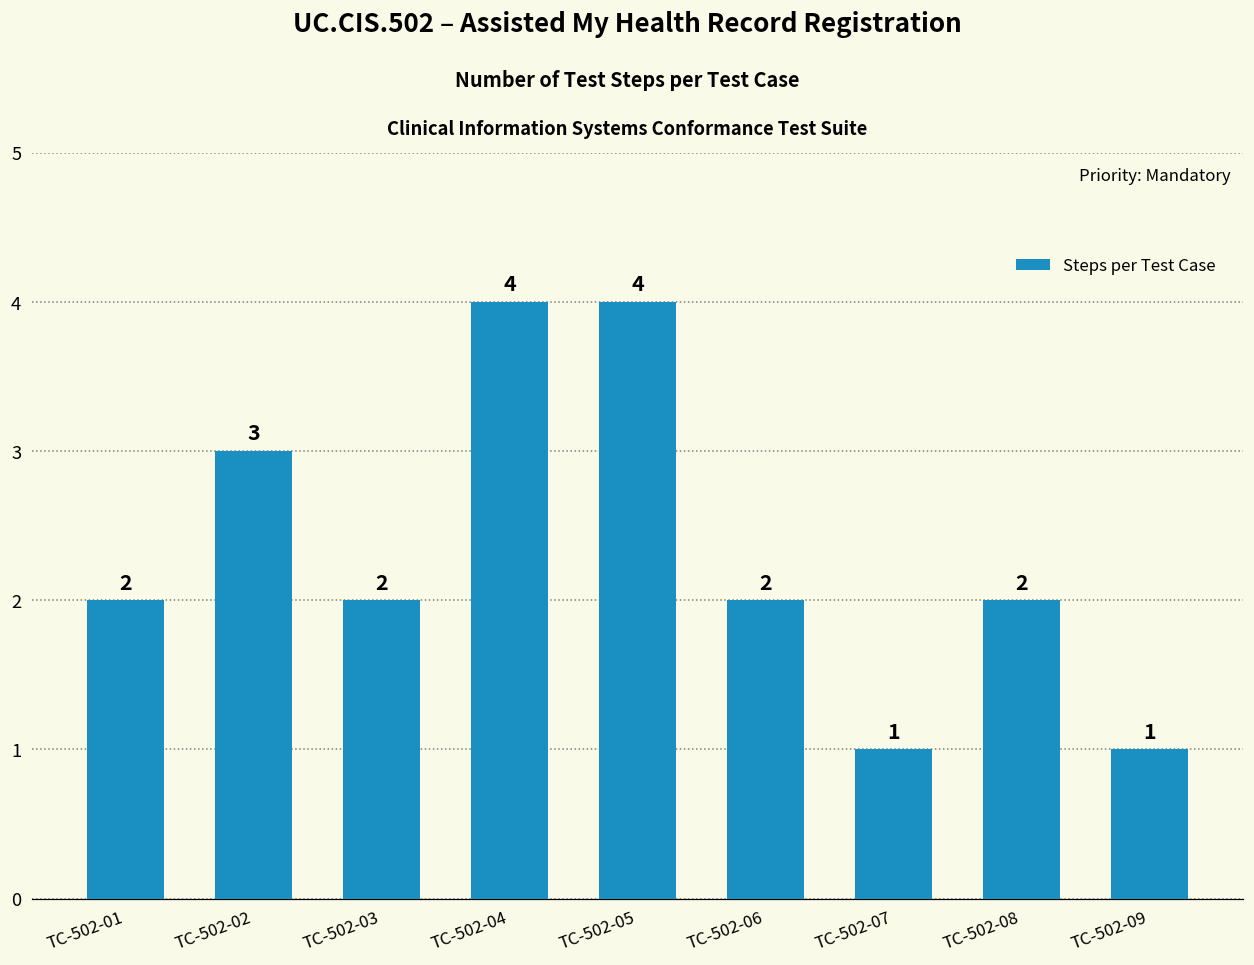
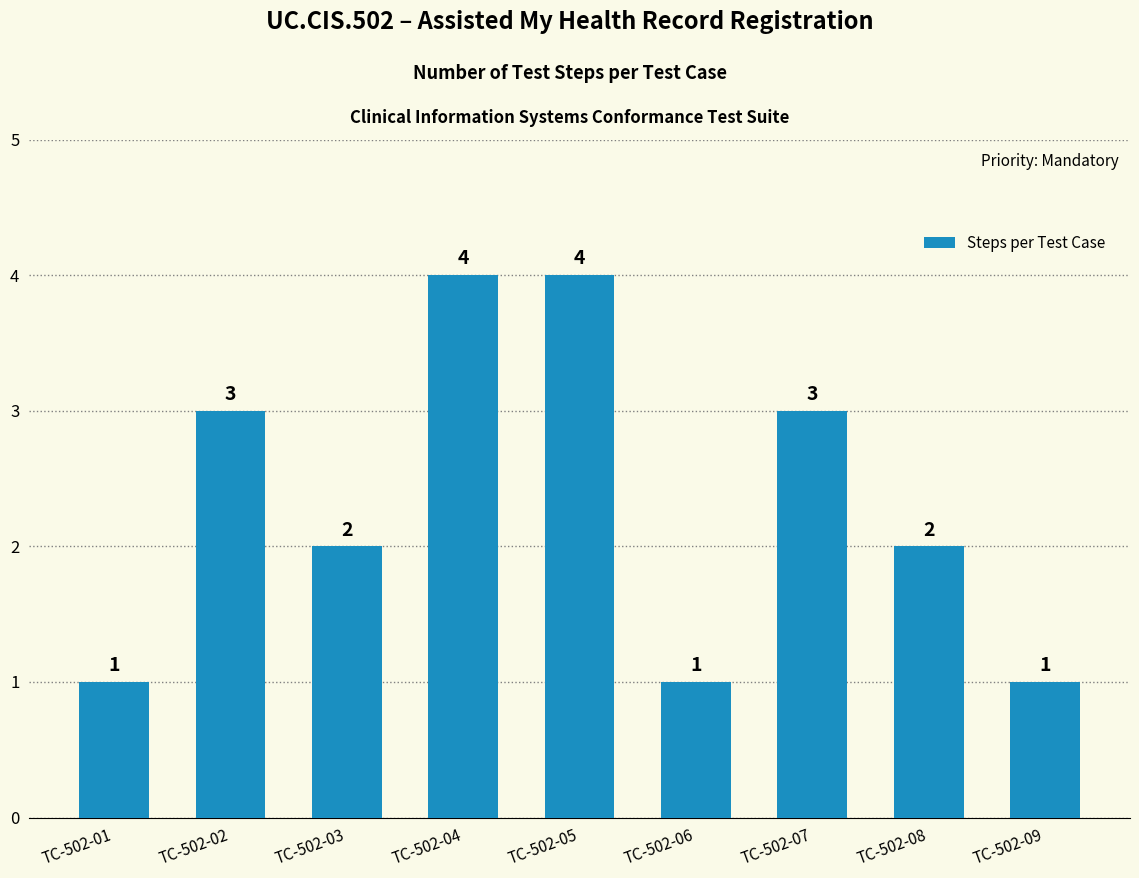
TC-502-01: 2 -> 1
TC-502-06: 2 -> 1
TC-502-07: 1 -> 3
